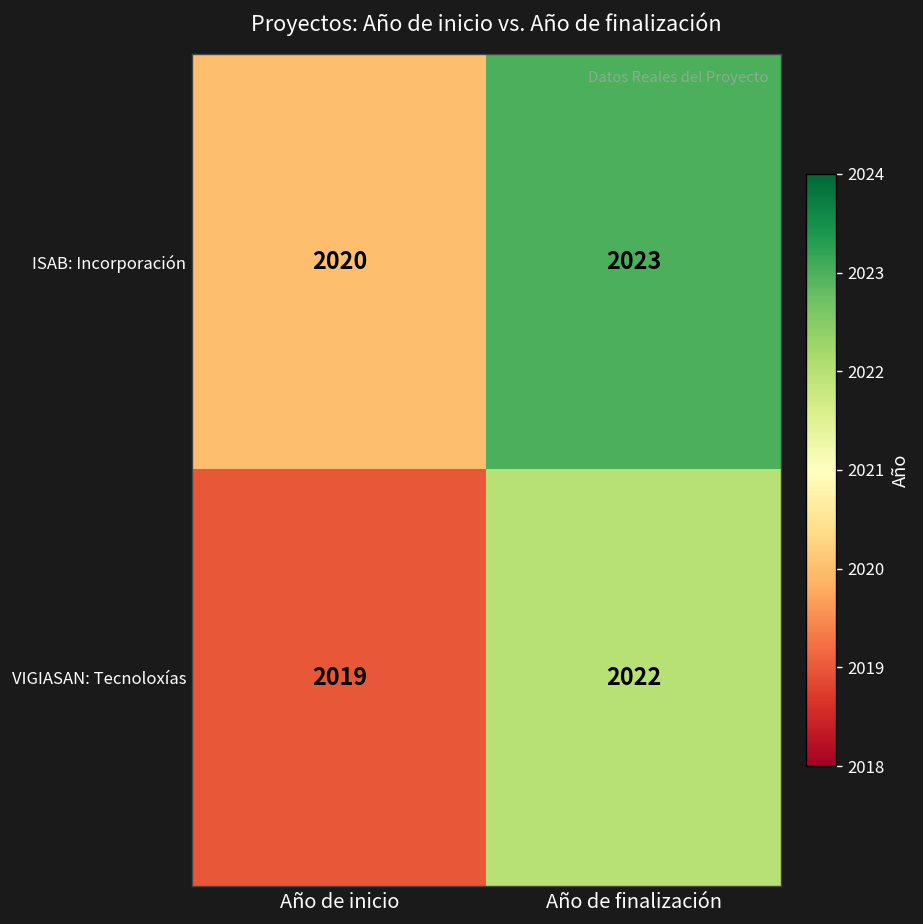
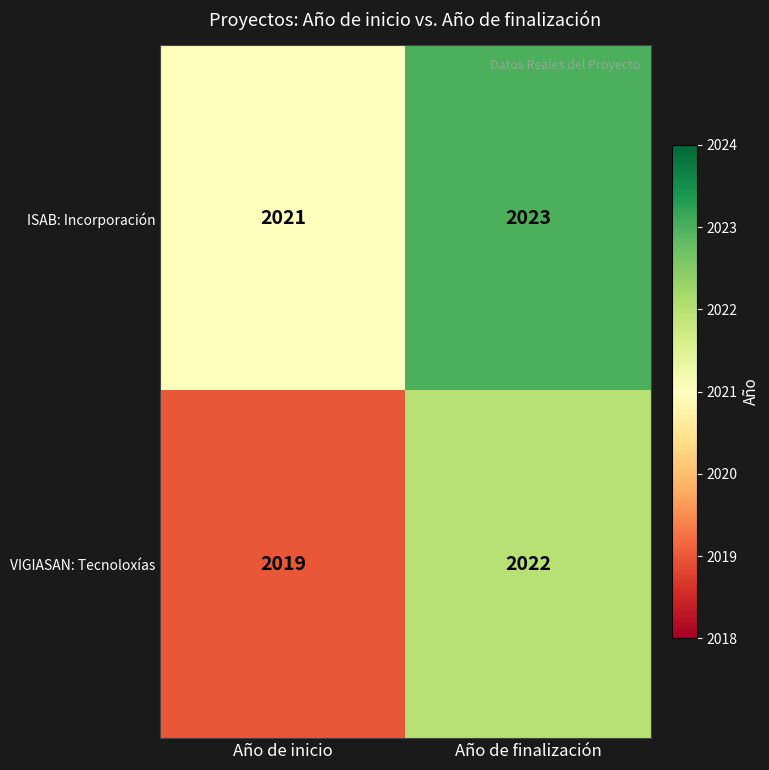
ISAB: Incorporación, Año de inicio: 2020 -> 2021
